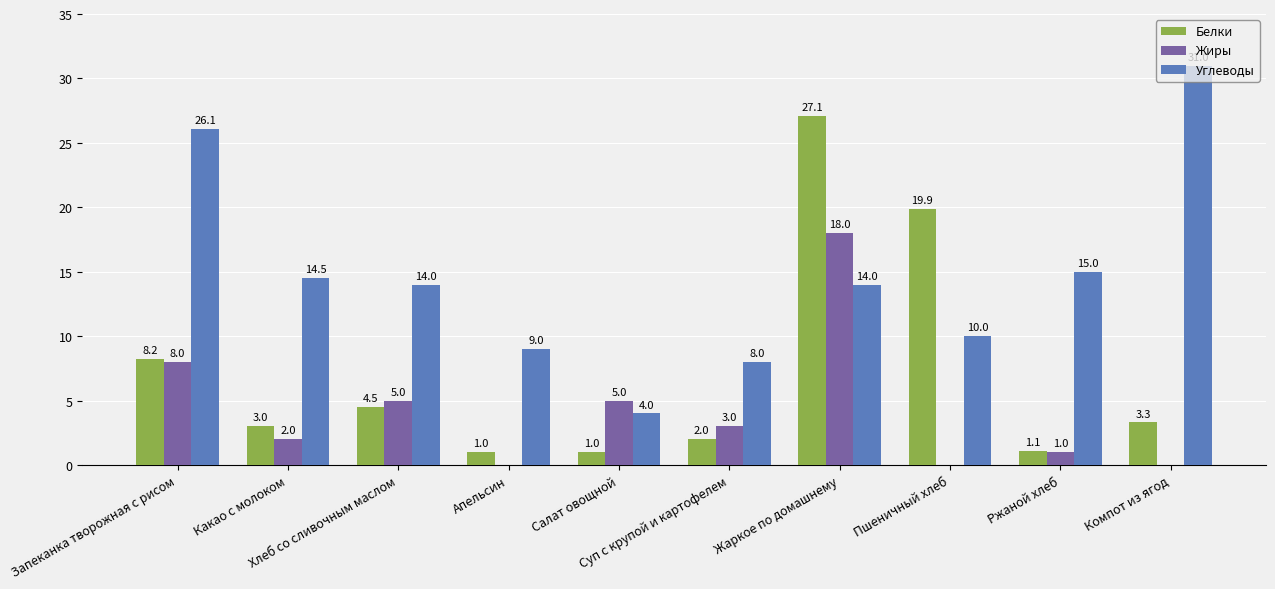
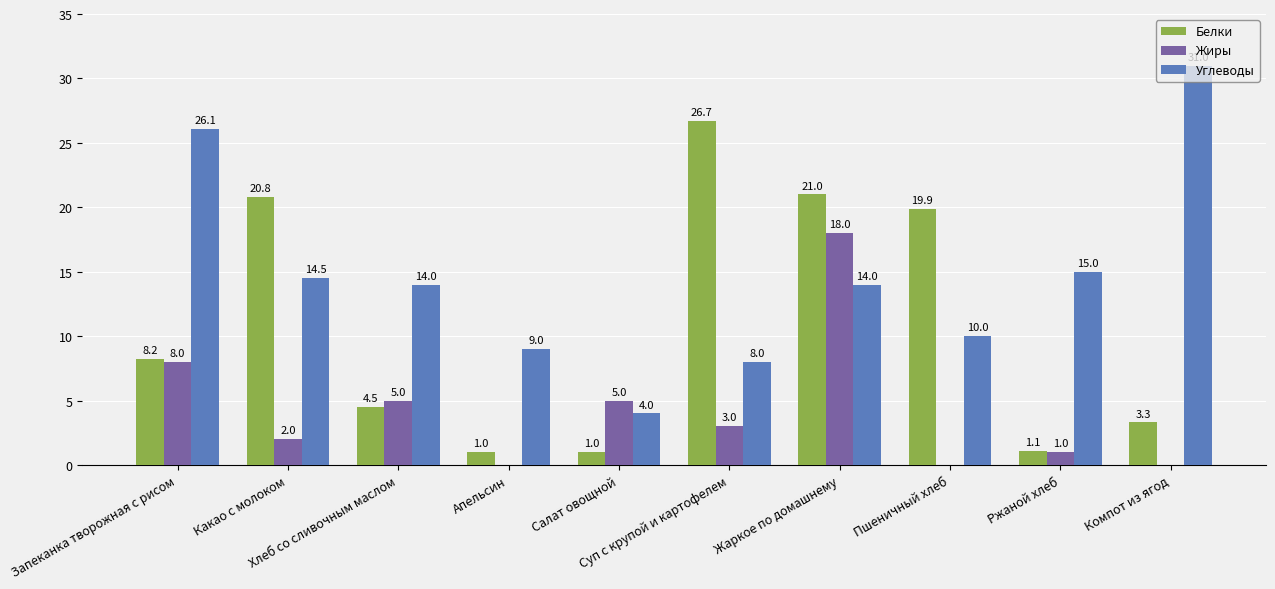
Белки, Какао с молоком: 3.0 -> 20.8
Белки, Суп с крупой и картофелем: 2.0 -> 26.7
Белки, Жаркое по домашнему: 27.1 -> 21.0
